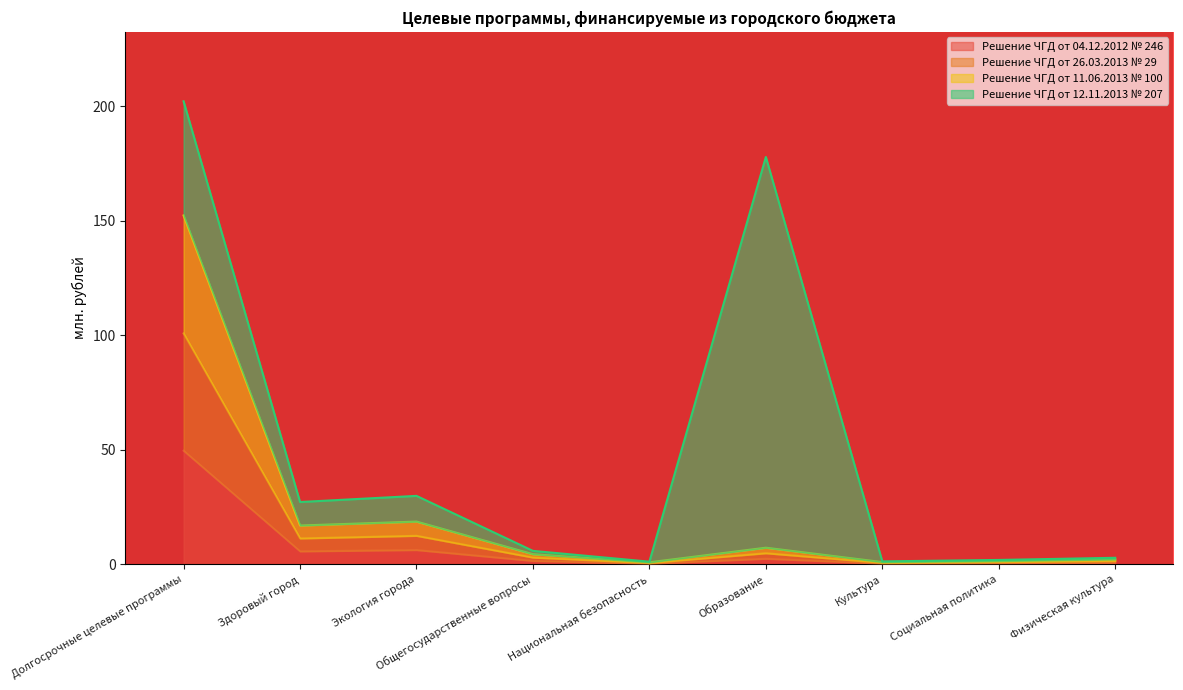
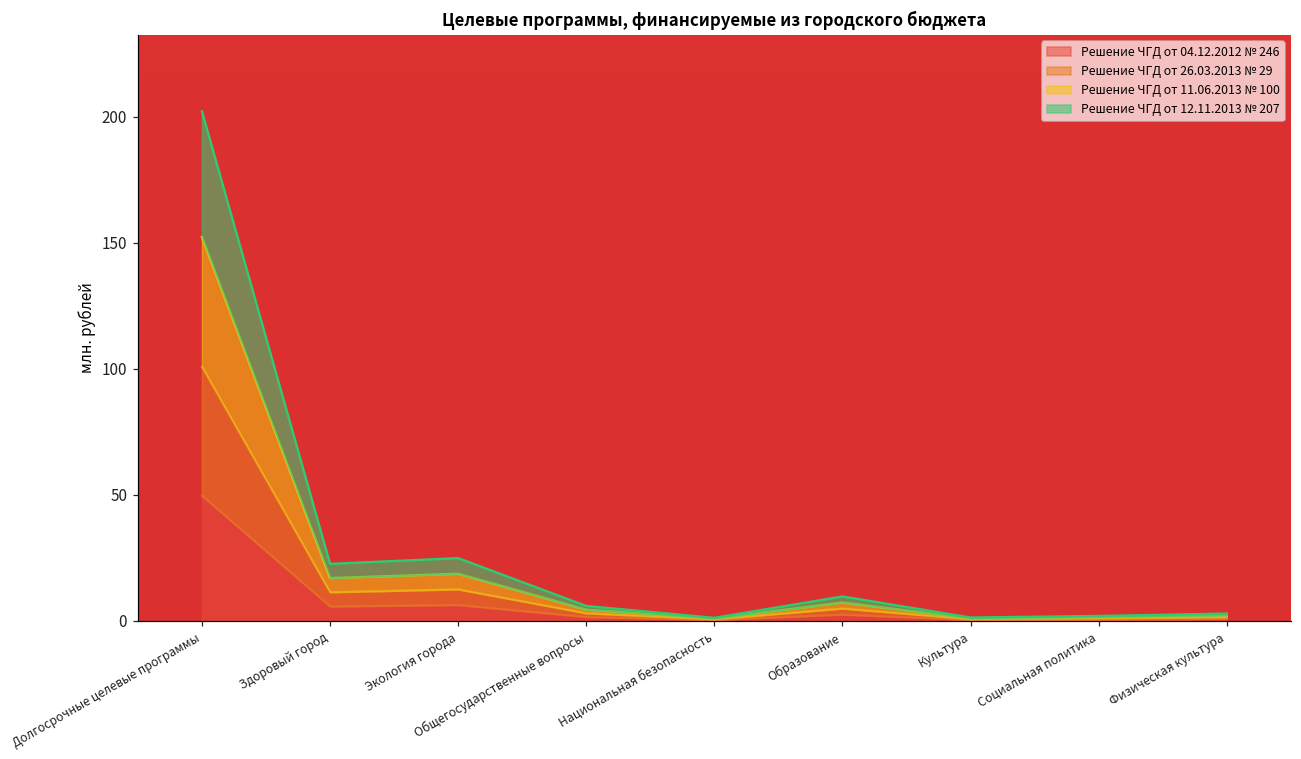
Решение ЧГД от 12.11.2013 № 207, Здоровый город: 10 -> 6
Решение ЧГД от 12.11.2013 № 207, Экология города: 11 -> 6
Решение ЧГД от 12.11.2013 № 207, Образование: 171 -> 2
